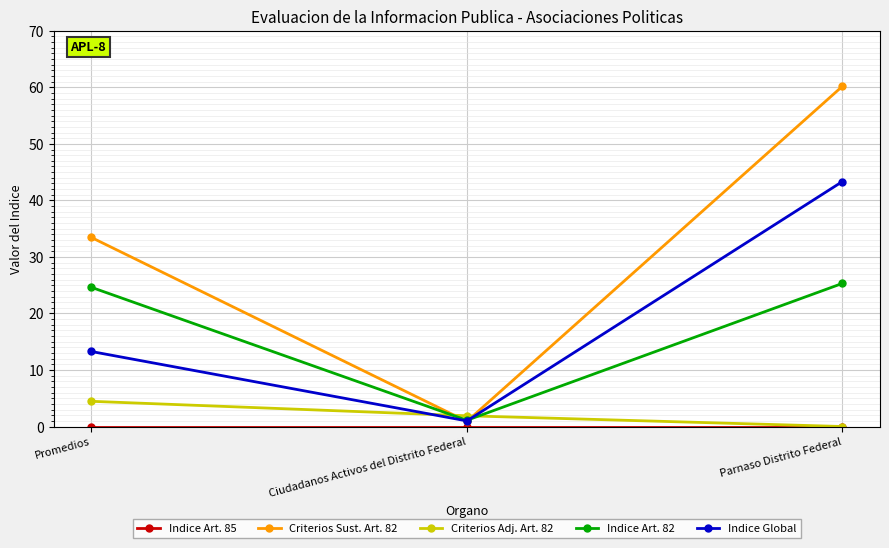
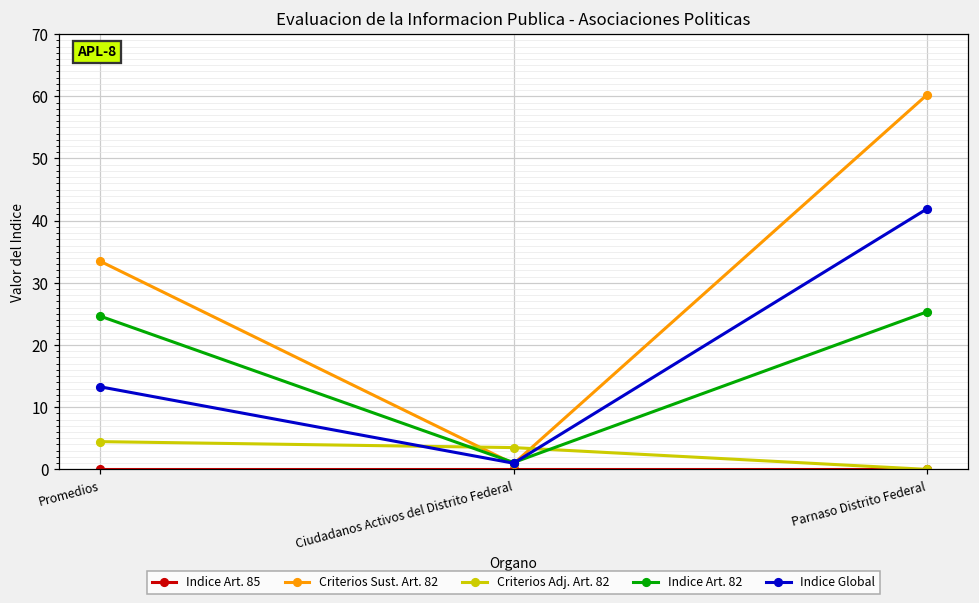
Criterios Adj. Art. 82, Ciudadanos Activos del Distrito Federal: 2 -> 4
Indice Global, Parnaso Distrito Federal: 43 -> 42
